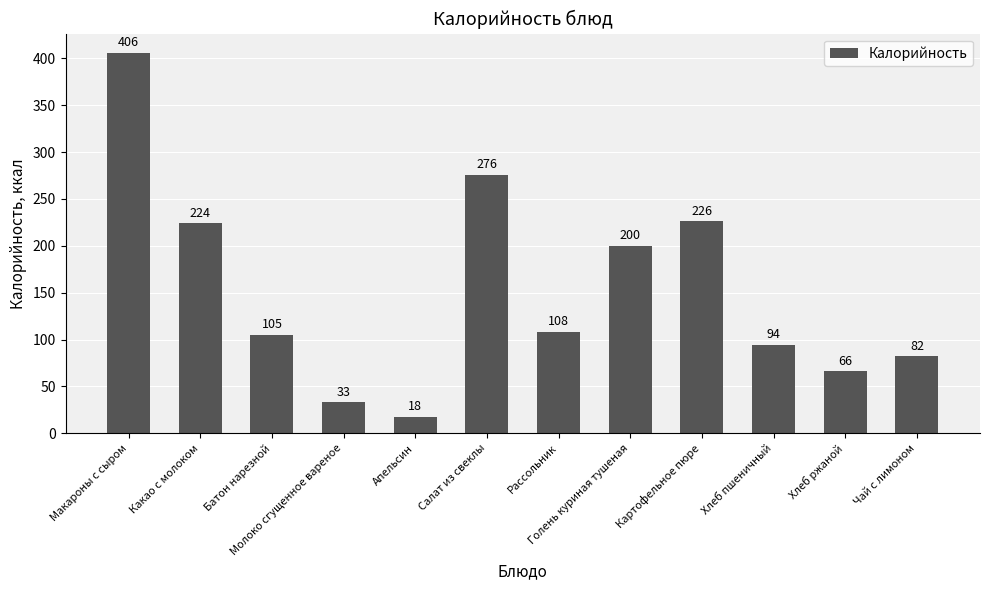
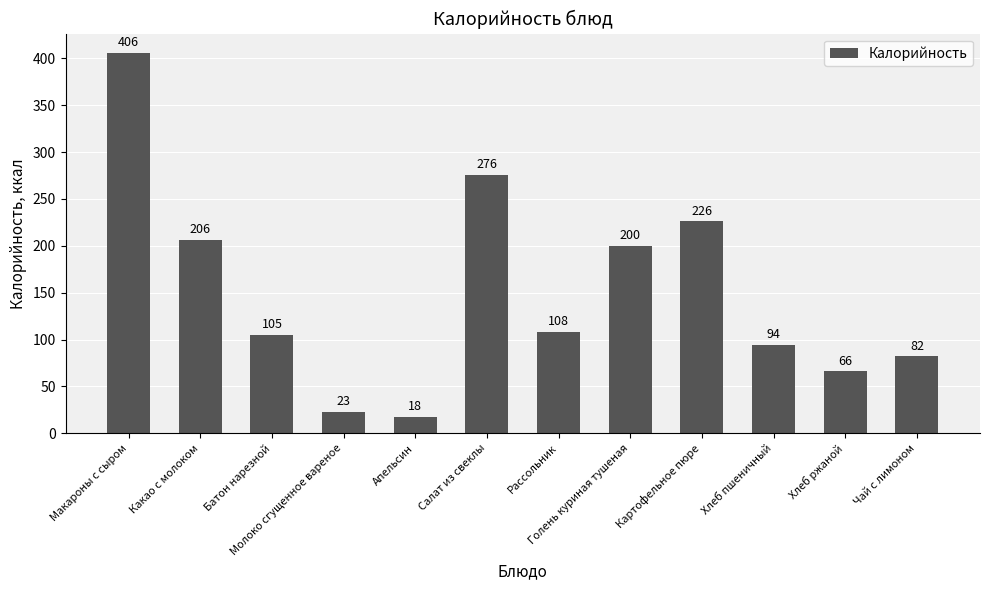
Какао с молоком: 224 -> 206
Молоко сгущенное вареное: 33 -> 23
